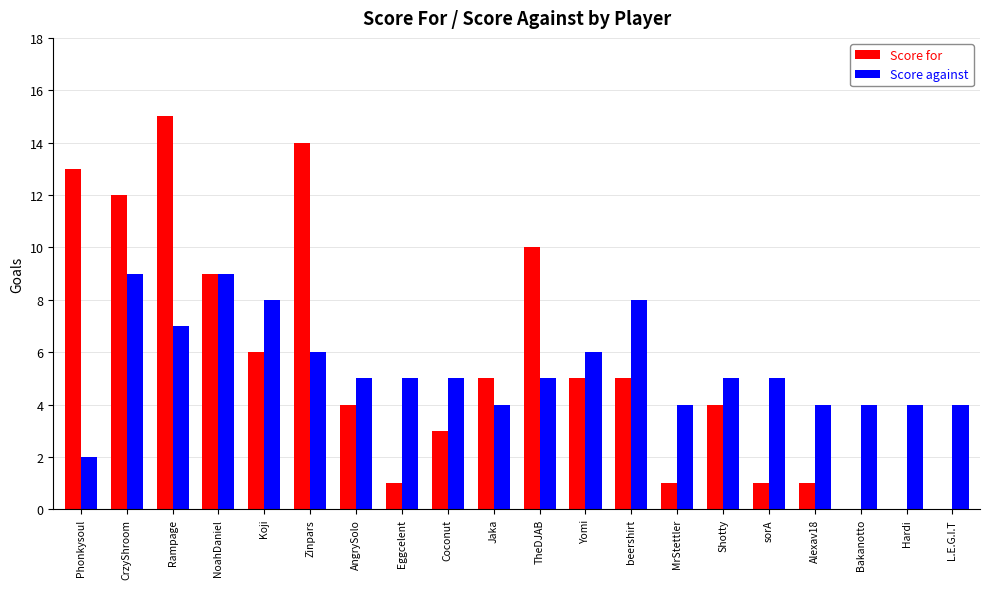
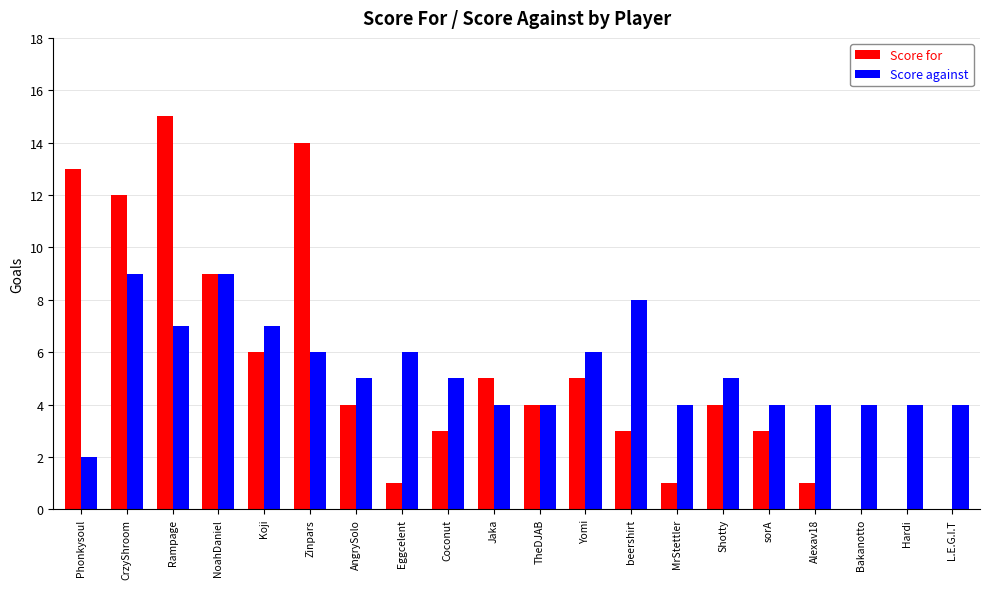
Score against, Koji: 8 -> 7
Score against, Eggcelent: 5 -> 6
Score for, TheDJAB: 10 -> 4
Score against, TheDJAB: 5 -> 4
Score for, beershirt: 5 -> 3
Score for, sorA: 1 -> 3
Score against, sorA: 5 -> 4
